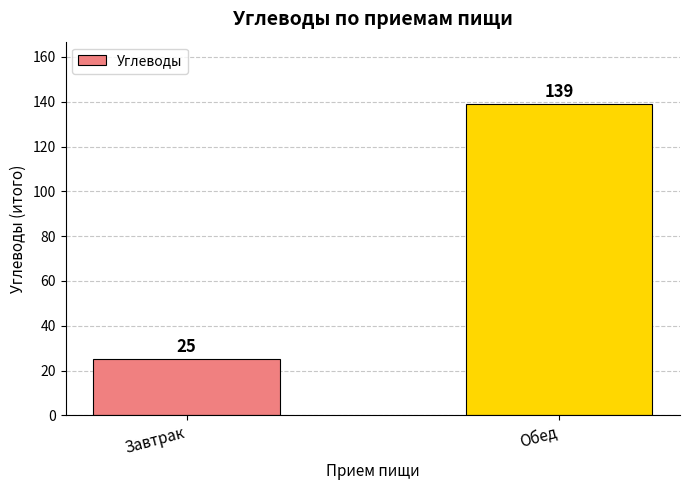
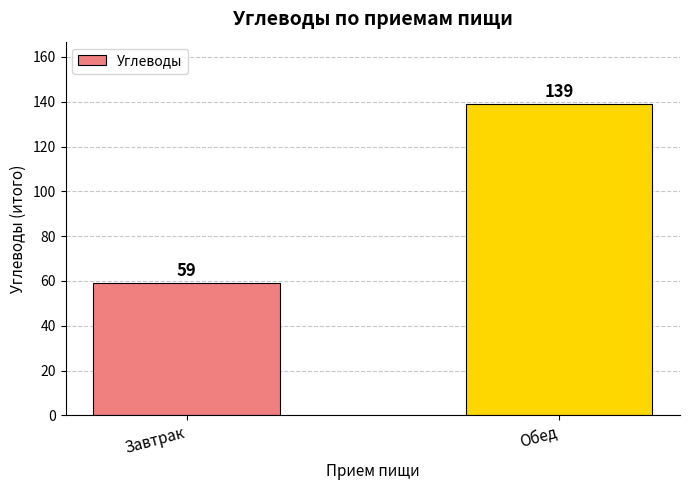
Завтрак: 25 -> 59
